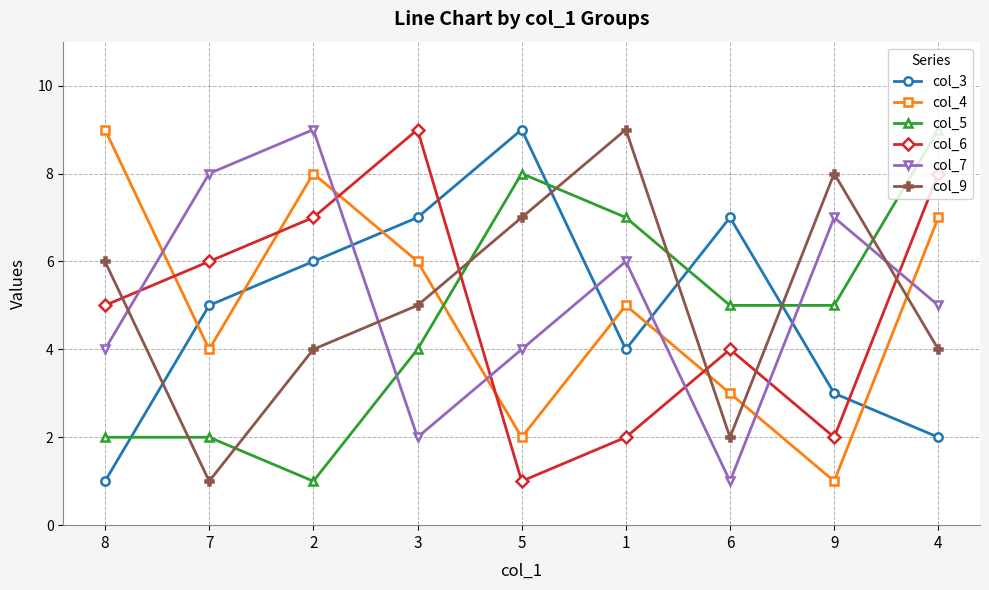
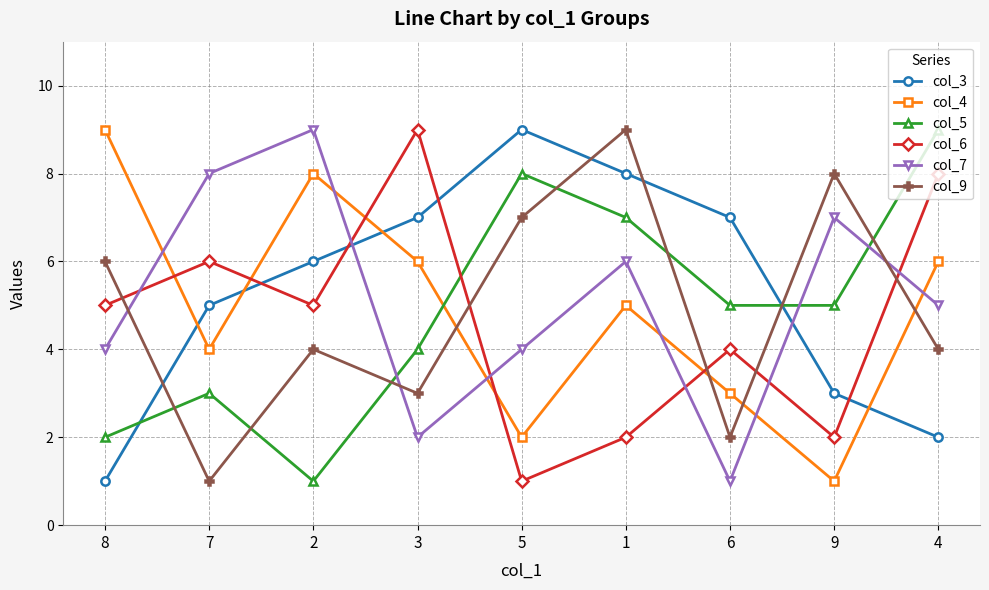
col_5, 7: 2 -> 3
col_6, 2: 7 -> 5
col_9, 3: 5 -> 3
col_3, 1: 4 -> 8
col_4, 4: 7 -> 6
